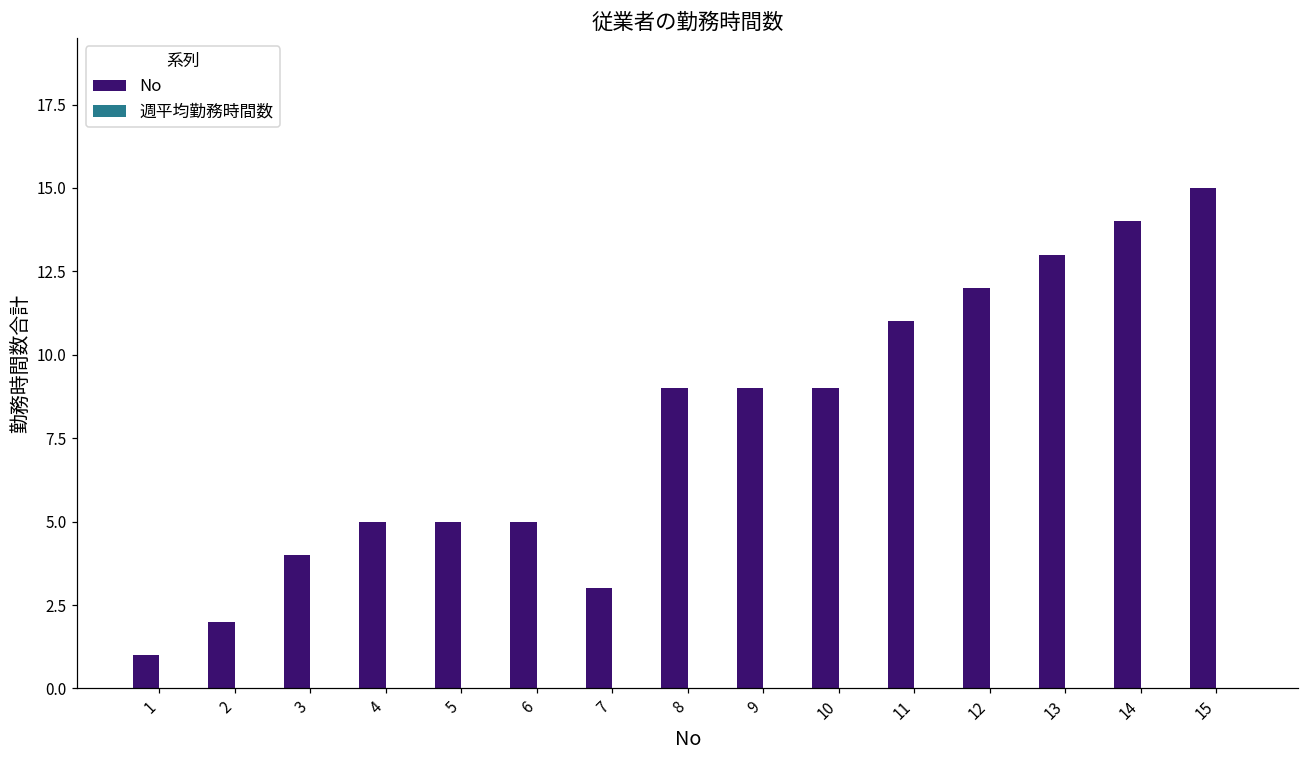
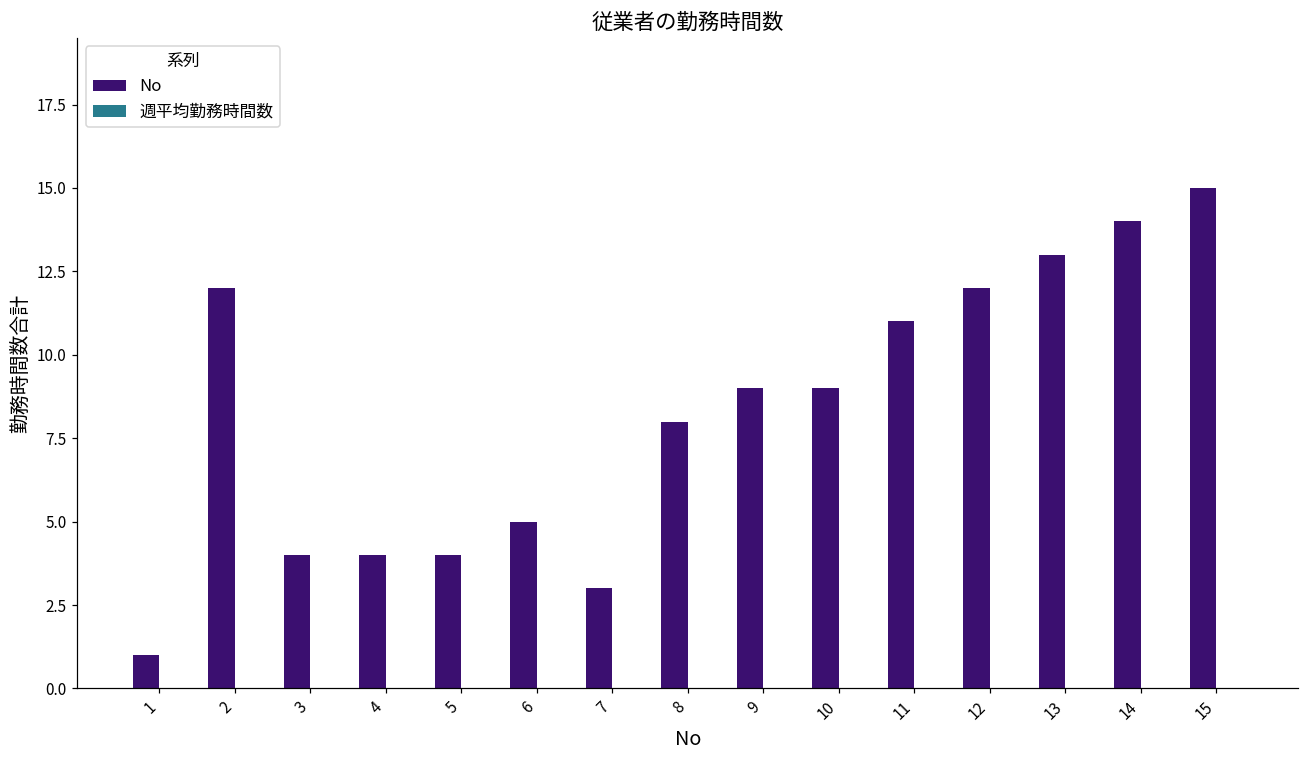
No, 2: 2 -> 12
No, 4: 5 -> 4
No, 5: 5 -> 4
No, 8: 9 -> 8
